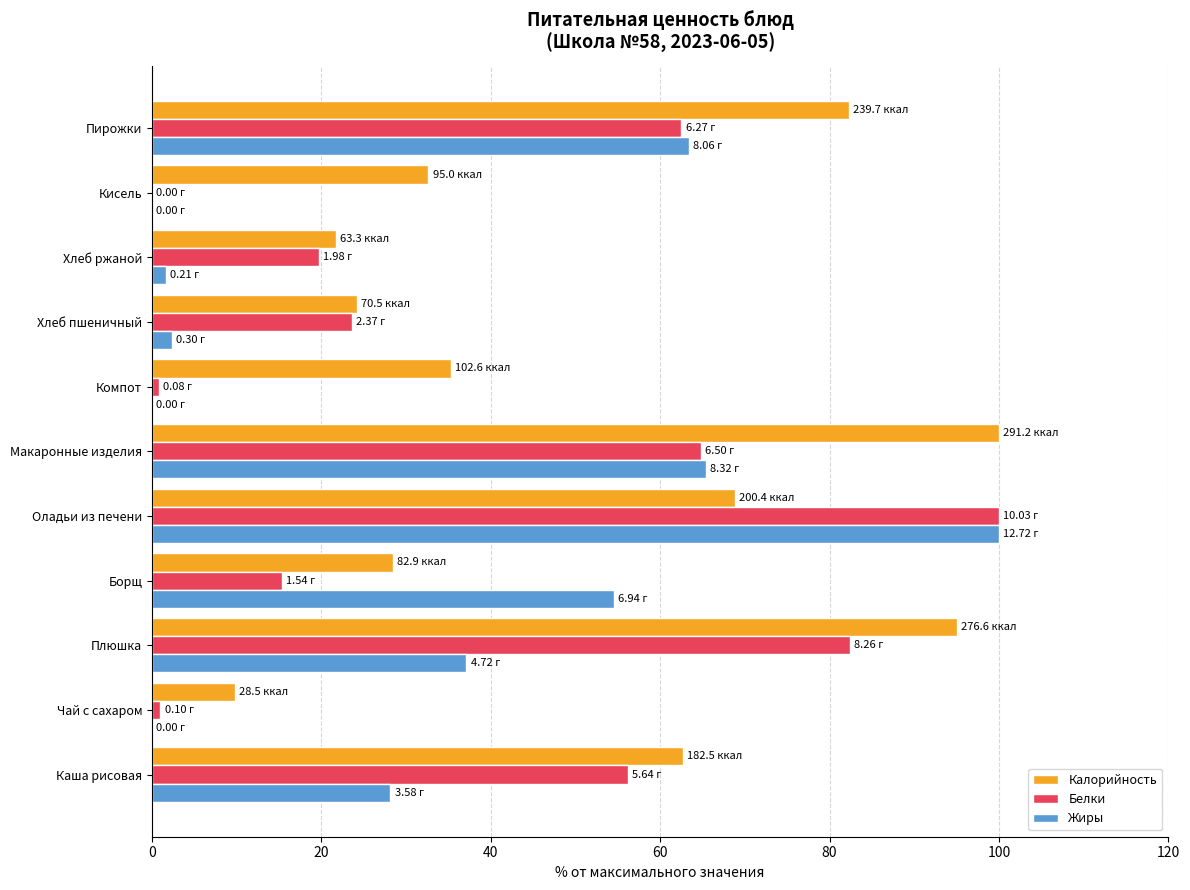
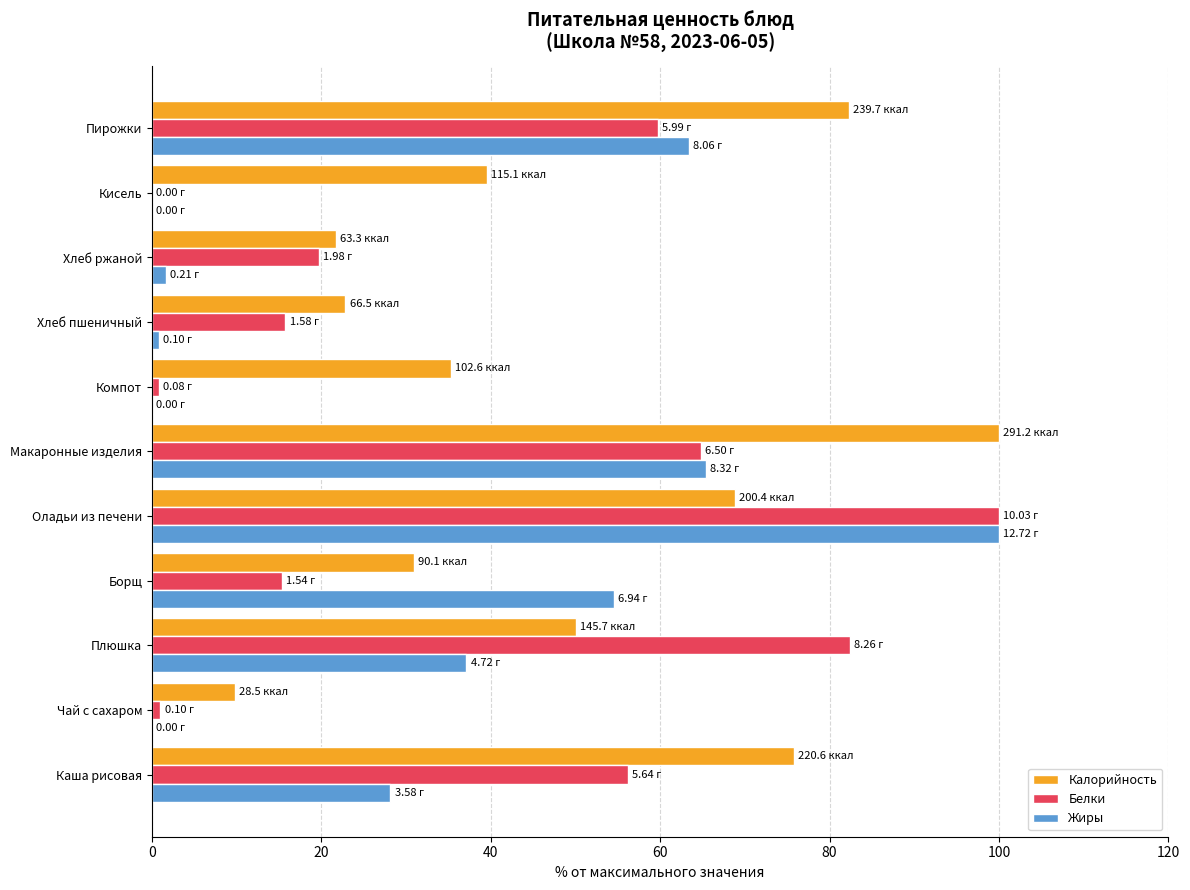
Белки, Пирожки: 6.27 -> 5.99
Калорийность, Кисель: 95.0 -> 115.1
Калорийность, Хлеб пшеничный: 70.5 -> 66.5
Белки, Хлеб пшеничный: 2.37 -> 1.58
Жиры, Хлеб пшеничный: 0.30 -> 0.10
Калорийность, Борщ: 82.9 -> 90.1
Калорийность, Плюшка: 276.6 -> 145.7
Калорийность, Каша рисовая: 182.5 -> 220.6
